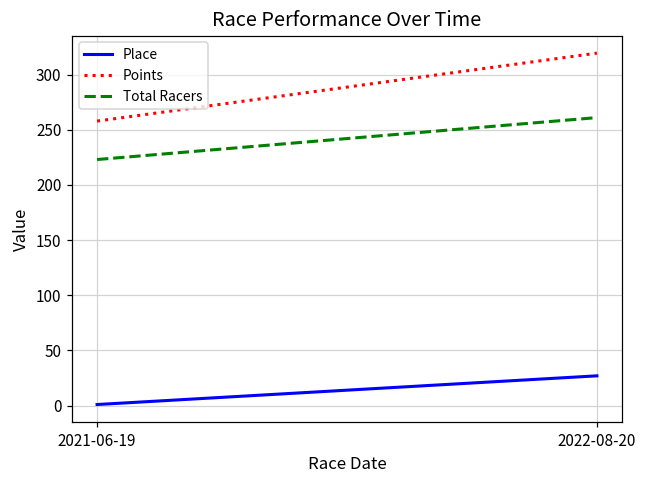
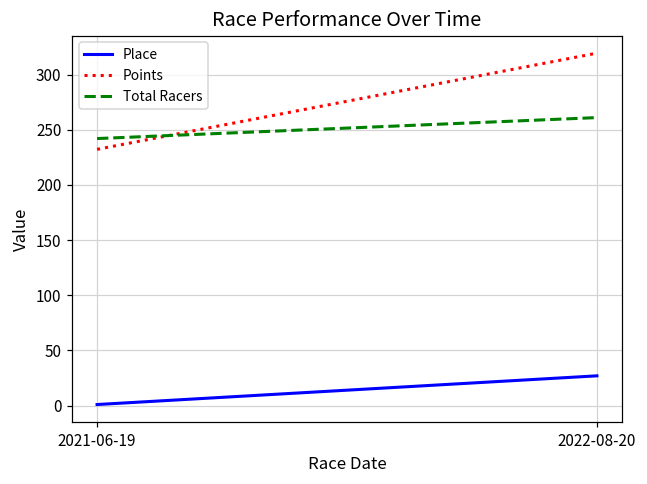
Points, 2021-06-19: 258 -> 232
Total Racers, 2021-06-19: 223 -> 242
